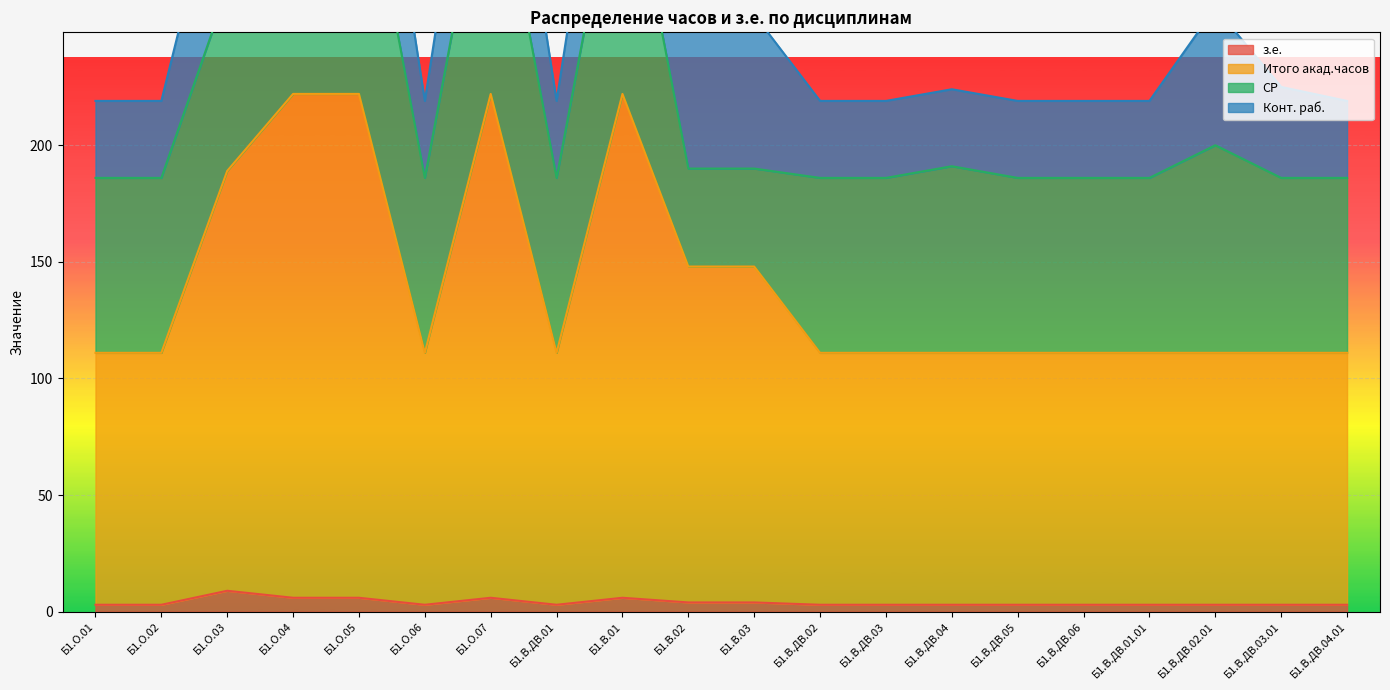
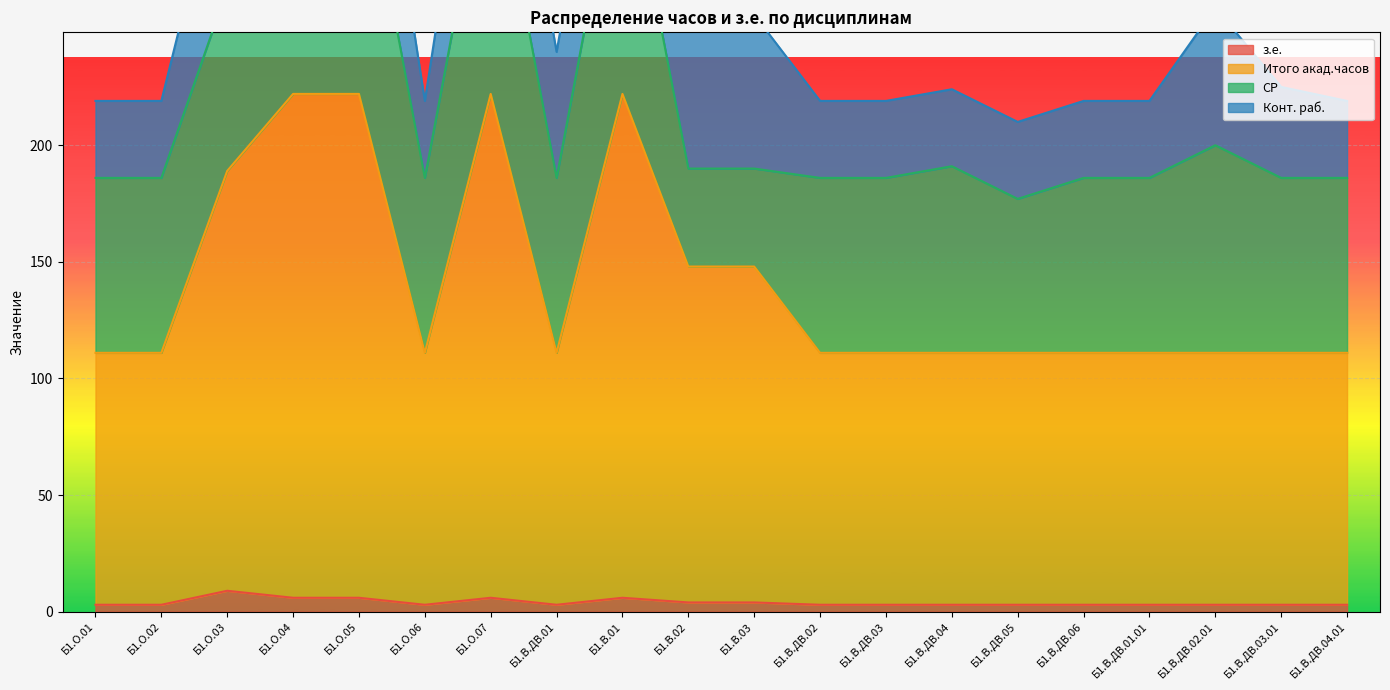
Конт. раб., Б1.В.ДВ.01: 33 -> 54
СР, Б1.В.ДВ.05: 75 -> 66
